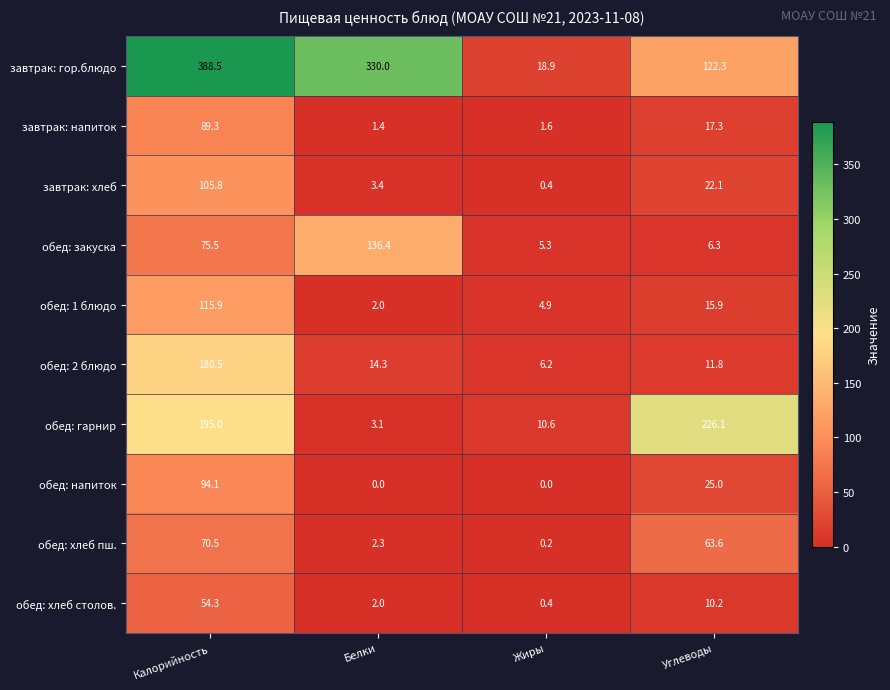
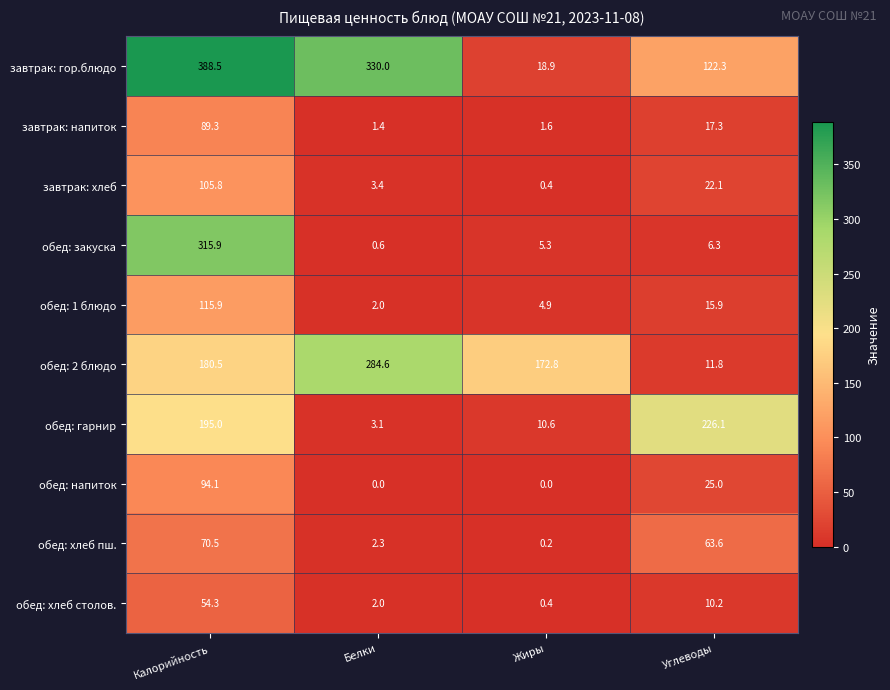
обед: закуска, Калорийность: 75.5 -> 315.9
обед: закуска, Белки: 136.4 -> 0.6
обед: 2 блюдо, Белки: 14.3 -> 284.6
обед: 2 блюдо, Жиры: 6.2 -> 172.8
